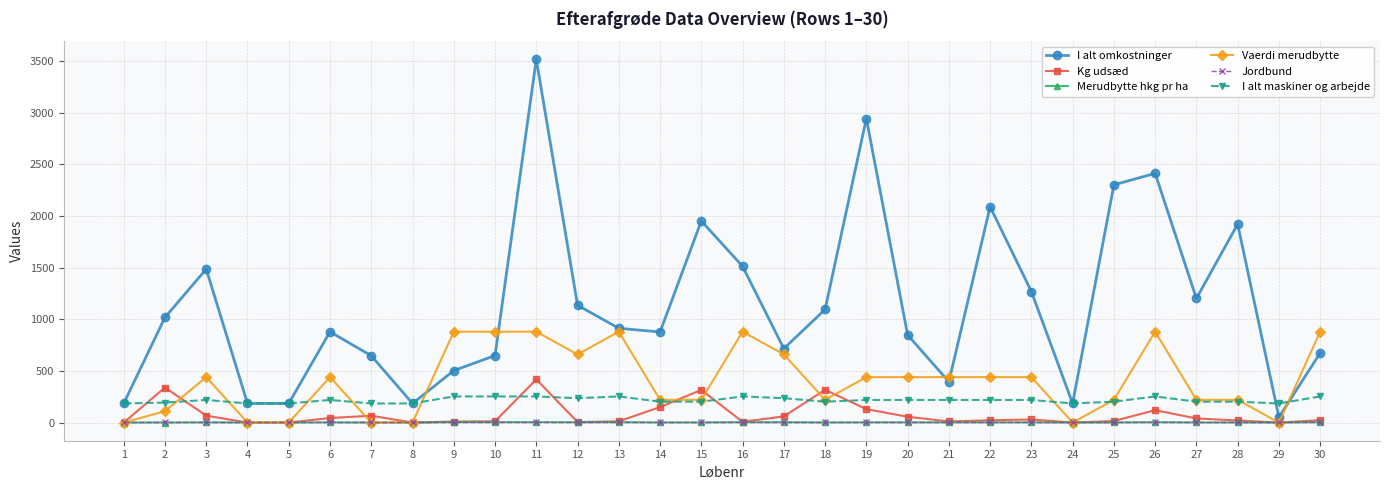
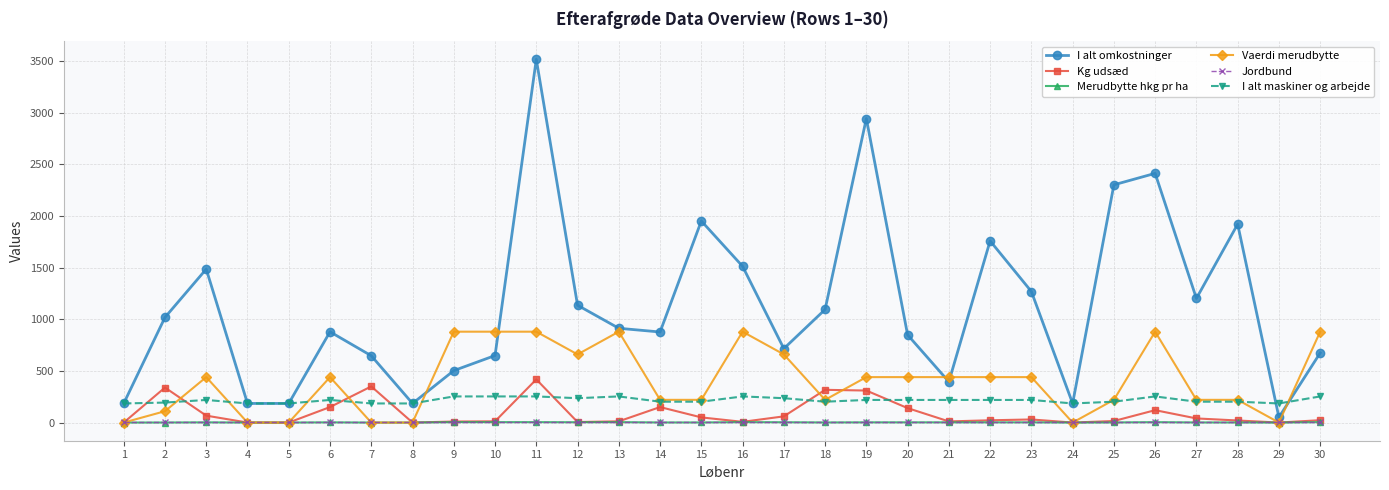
Kg udsæd, 6: 40 -> 150
Kg udsæd, 7: 70 -> 350
Kg udsæd, 15: 320 -> 50
Kg udsæd, 19: 130 -> 310
Kg udsæd, 20: 60 -> 140
I alt omkostninger, 22: 2090 -> 1760
